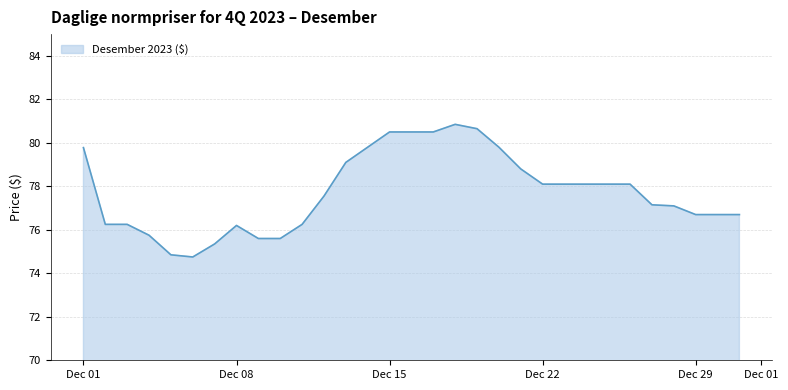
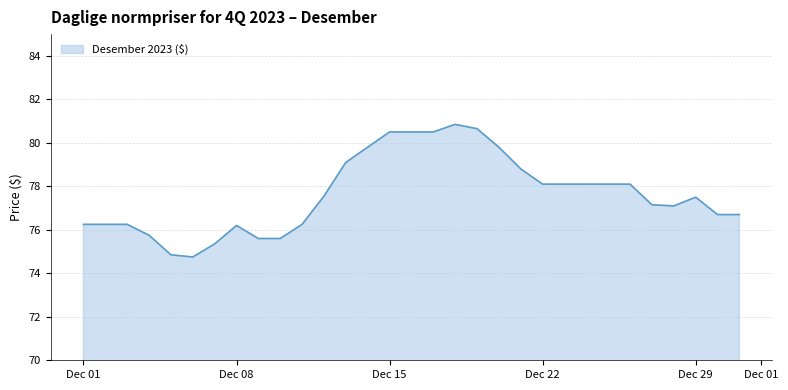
Dec 01: 79.8 -> 76.3
Dec 29: 76.7 -> 77.5
